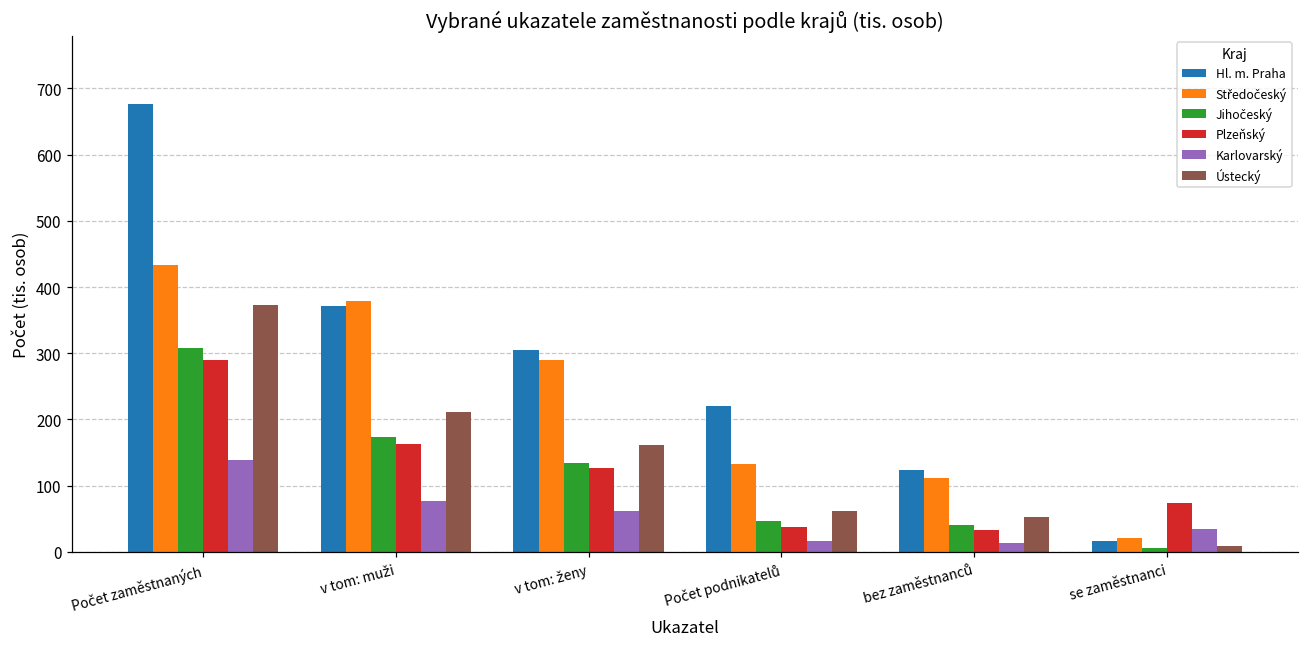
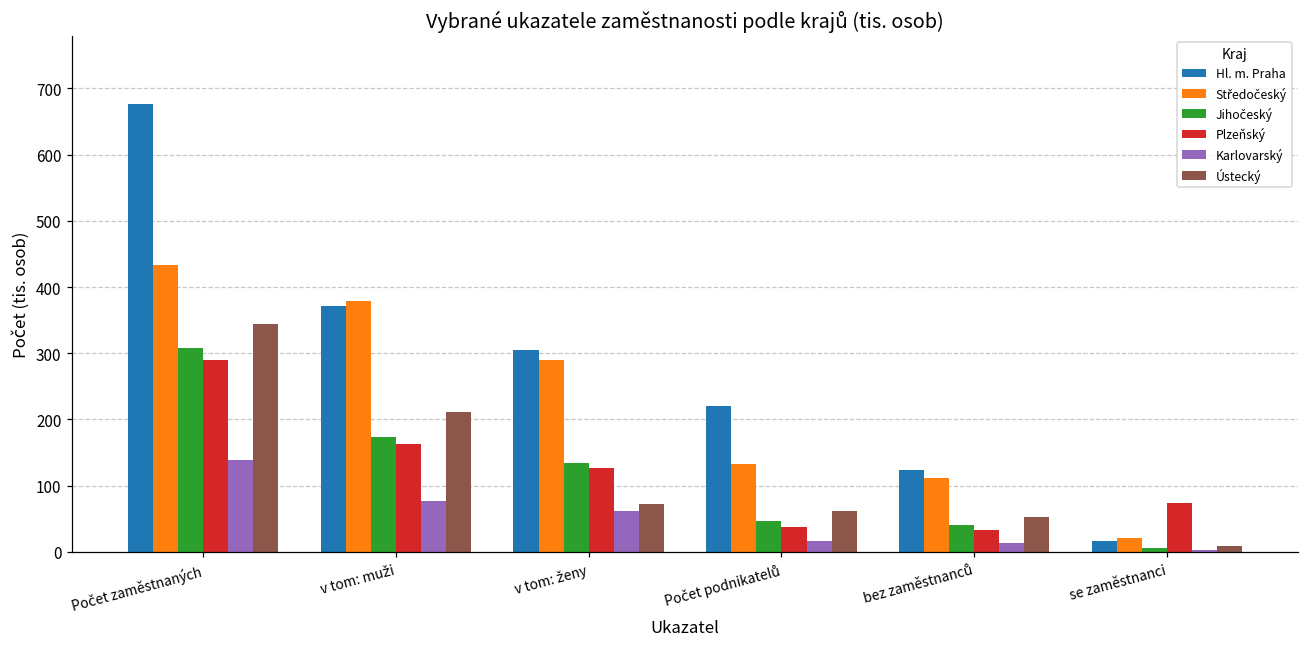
Ústecký, Počet zaměstnaných: 370 -> 340
Ústecký, v tom: ženy: 160 -> 70
Karlovarský, se zaměstnanci: 30 -> 0
